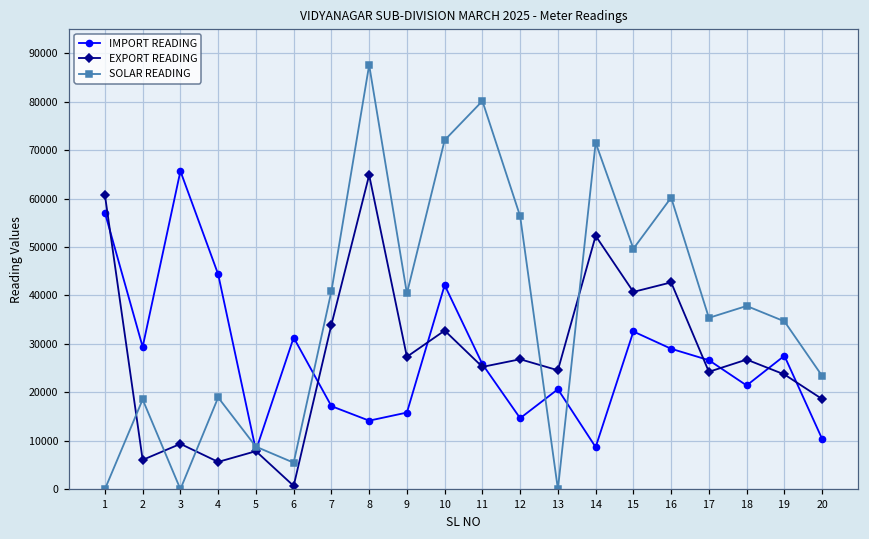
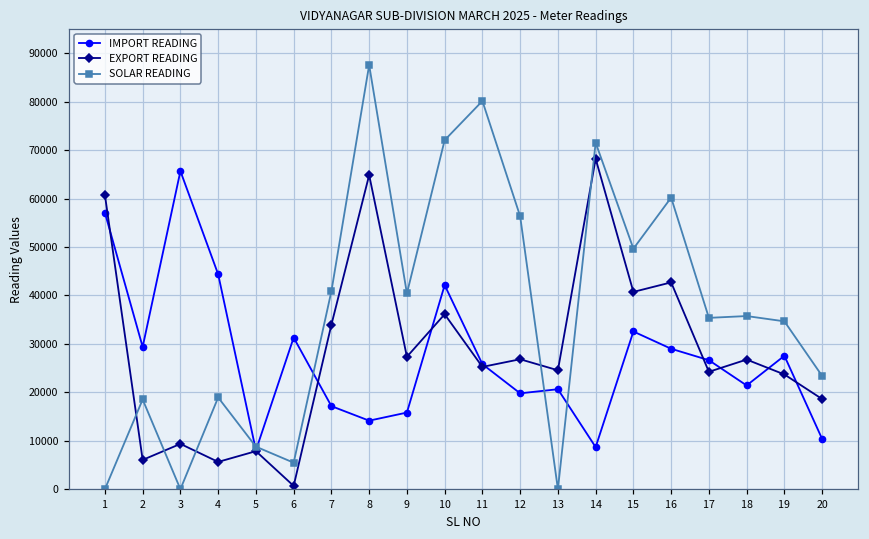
EXPORT READING, 10: 33000 -> 36000
IMPORT READING, 12: 15000 -> 20000
EXPORT READING, 14: 52000 -> 68000
SOLAR READING, 18: 38000 -> 36000
